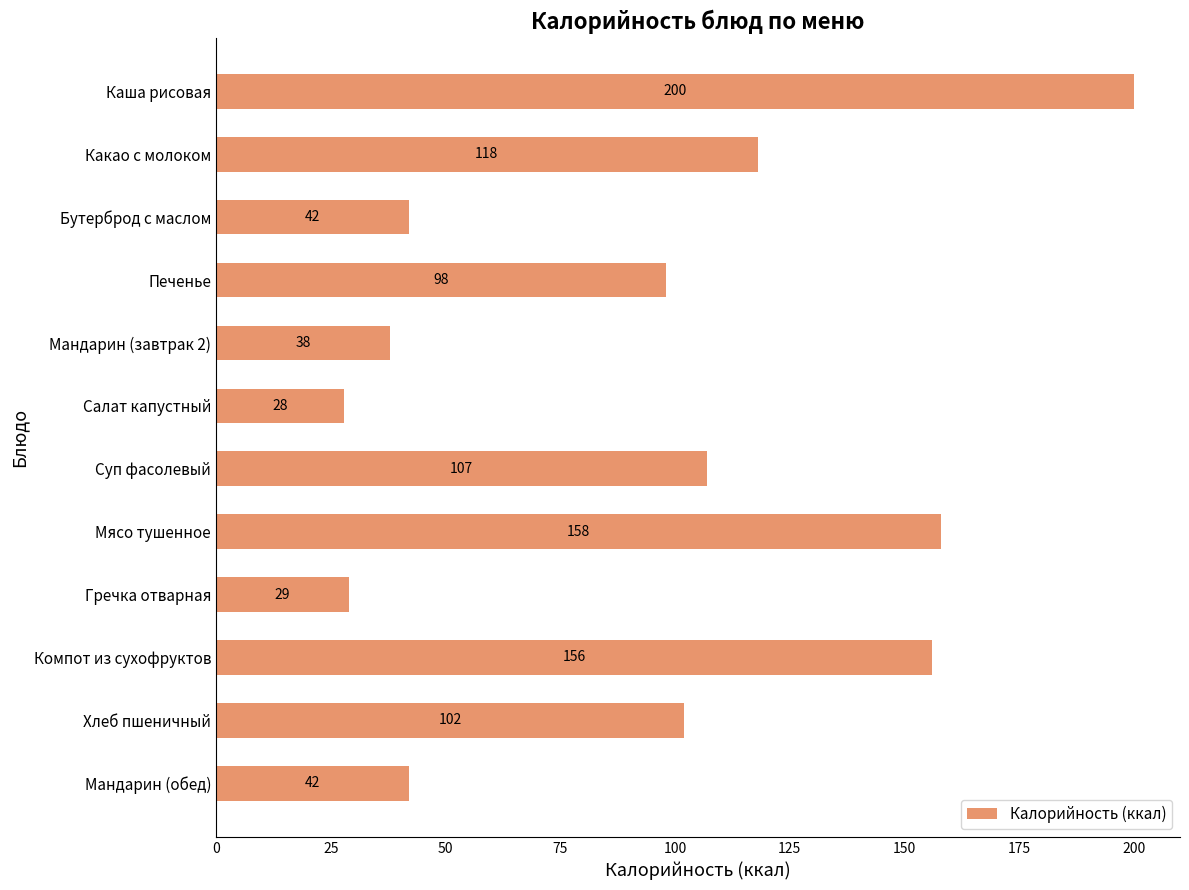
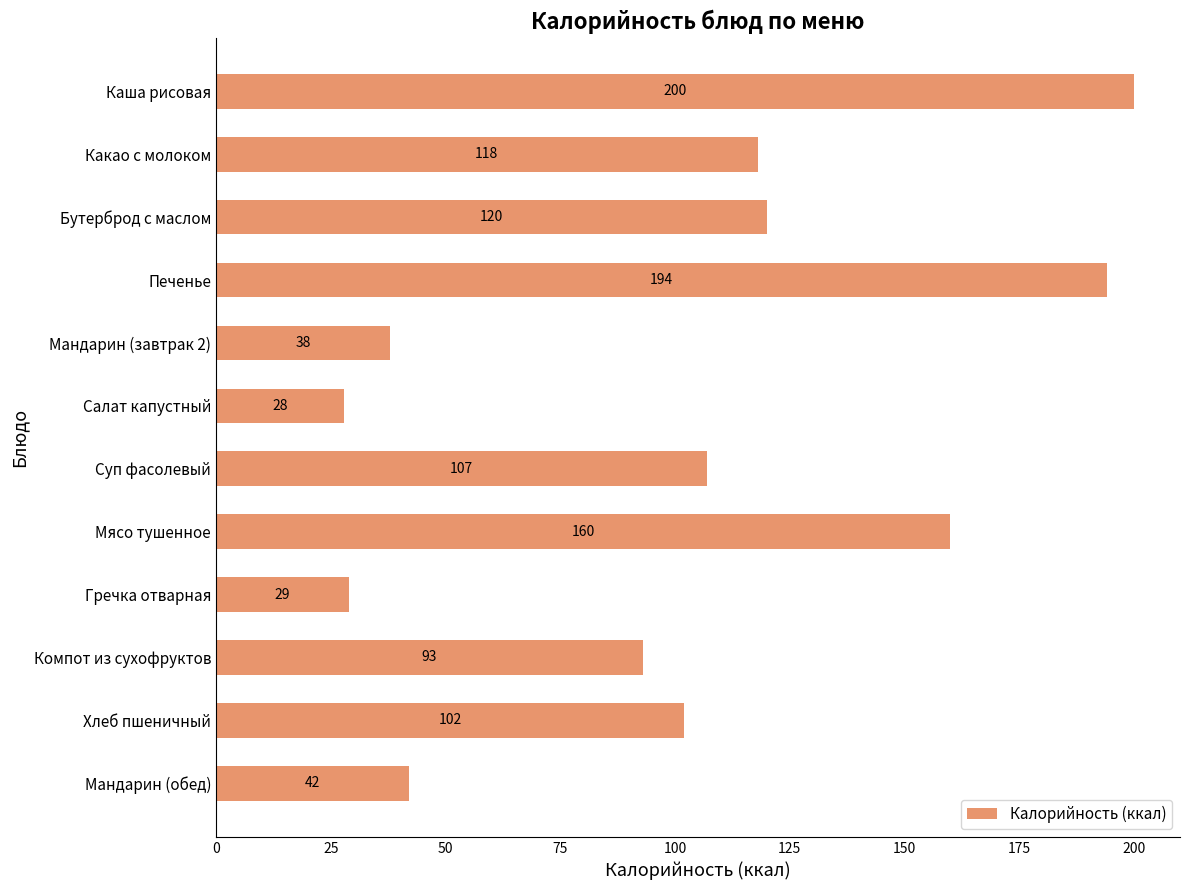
Бутерброд с маслом: 42 -> 120
Печенье: 98 -> 194
Мясо тушенное: 158 -> 160
Компот из сухофруктов: 156 -> 93
